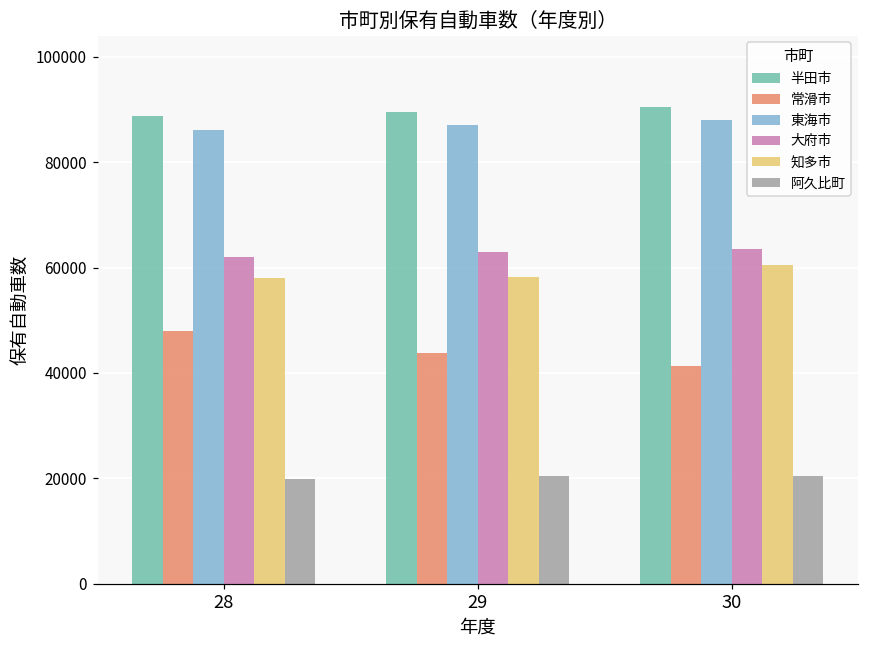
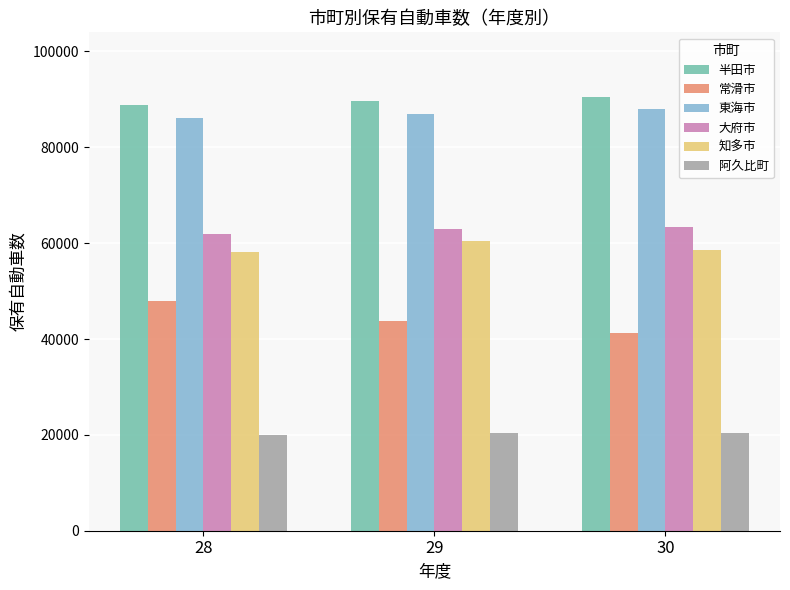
知多市, 29: 58000 -> 60000
知多市, 30: 60000 -> 59000
